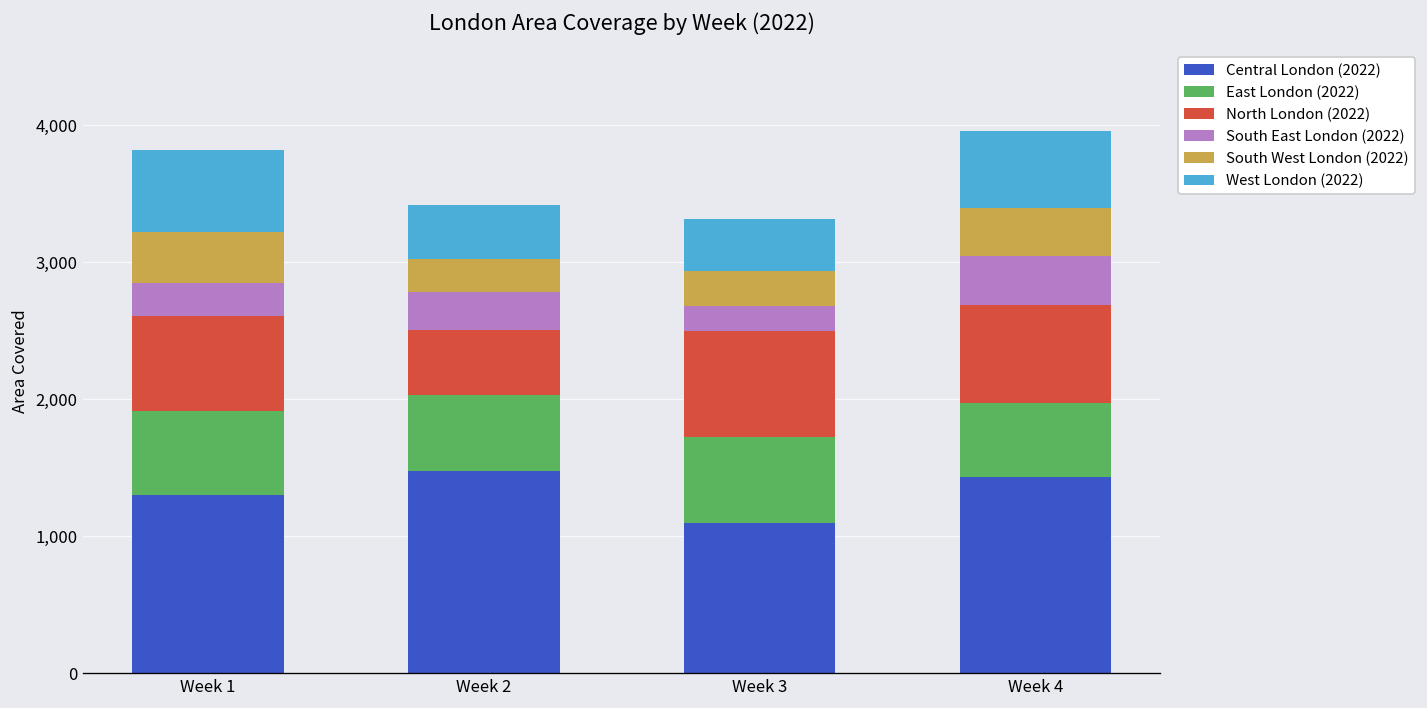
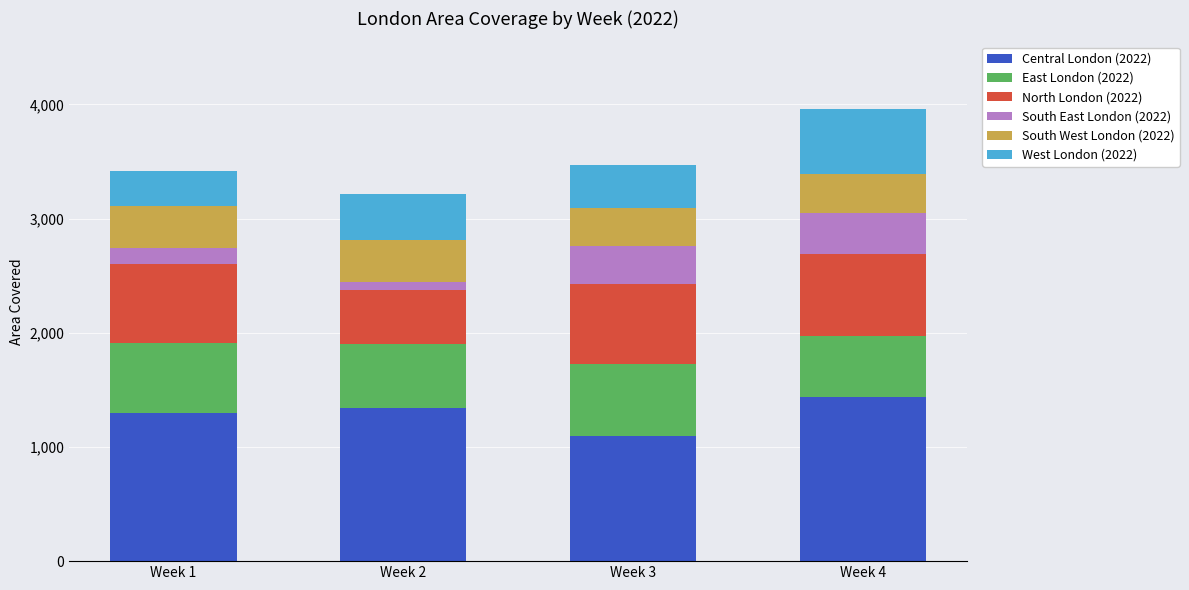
South East London (2022), Week 1: 250 -> 140
West London (2022), Week 1: 600 -> 310
Central London (2022), Week 2: 1,480 -> 1,340
South East London (2022), Week 2: 280 -> 70
South West London (2022), Week 2: 240 -> 370
North London (2022), Week 3: 780 -> 700
South East London (2022), Week 3: 180 -> 330
South West London (2022), Week 3: 260 -> 340
